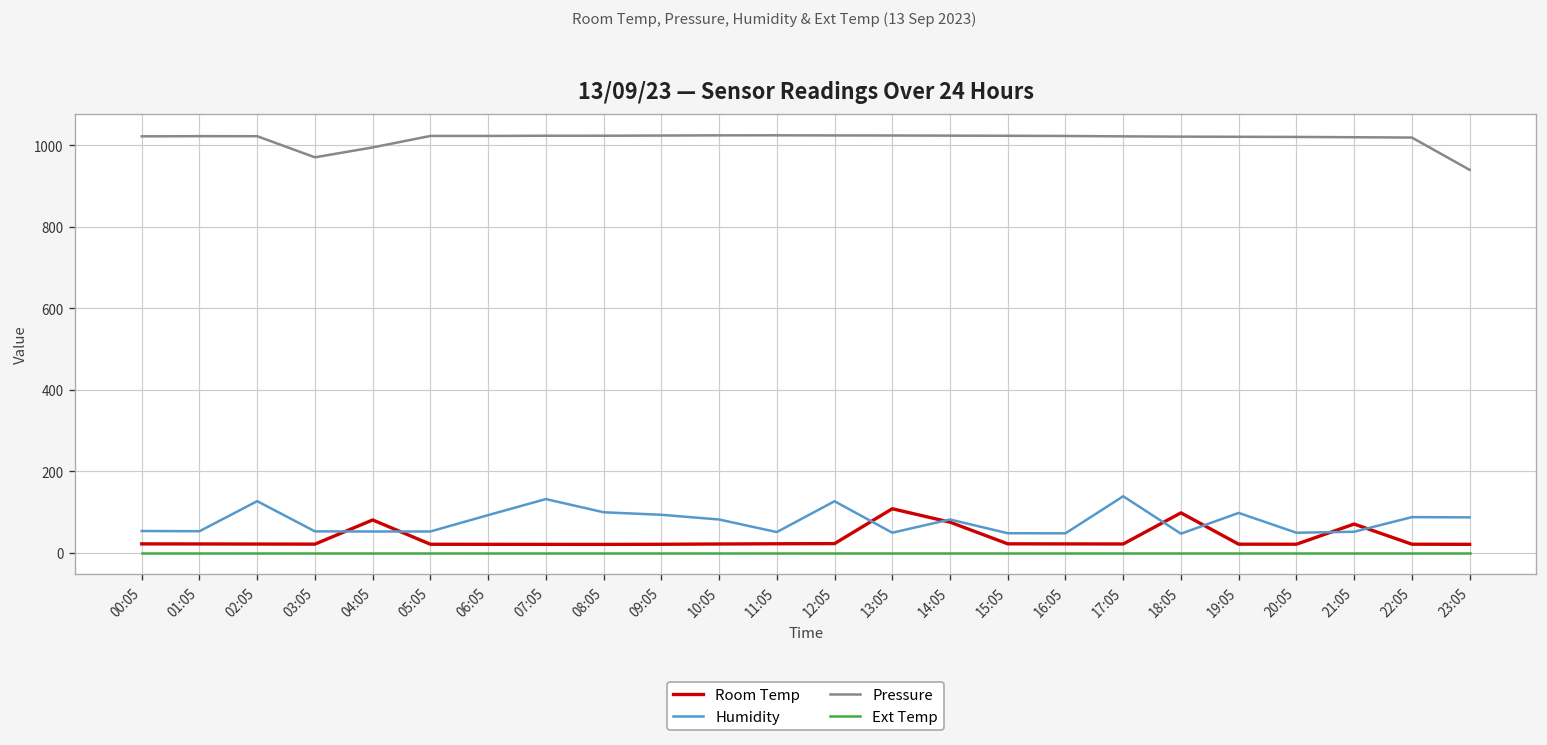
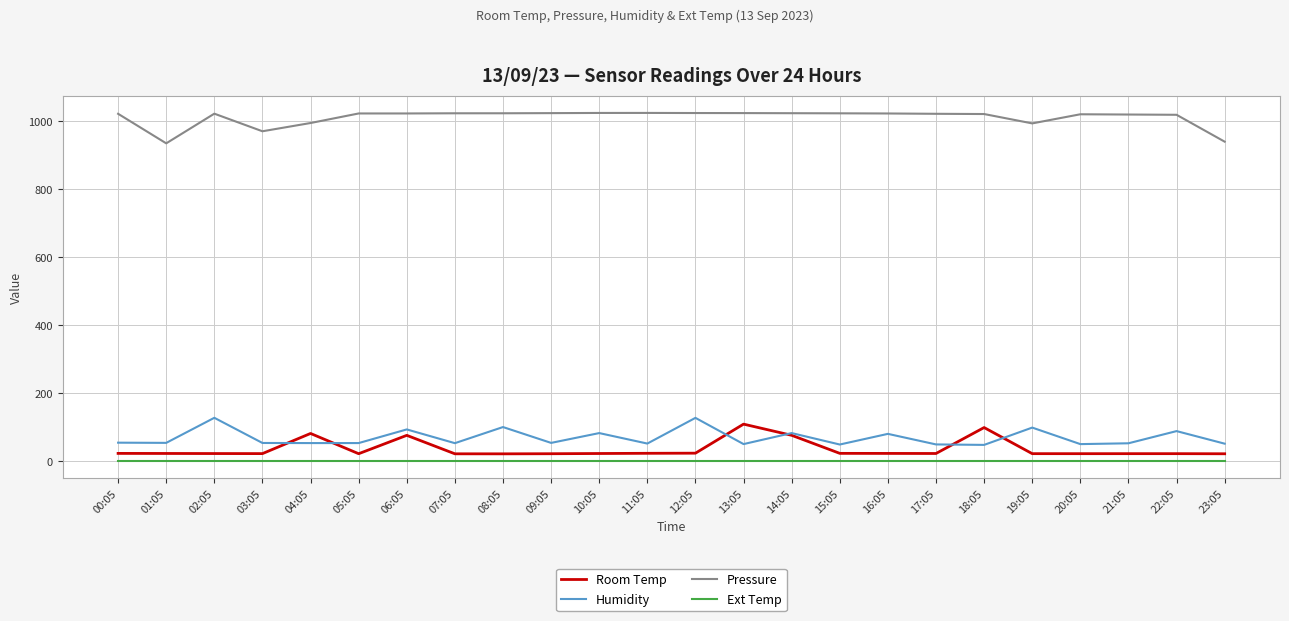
Pressure, 01:05: 1020 -> 930
Room Temp, 06:05: 20 -> 80
Humidity, 07:05: 130 -> 50
Humidity, 09:05: 90 -> 50
Humidity, 16:05: 50 -> 80
Humidity, 17:05: 140 -> 50
Pressure, 19:05: 1020 -> 990
Room Temp, 21:05: 70 -> 20
Humidity, 23:05: 90 -> 50
